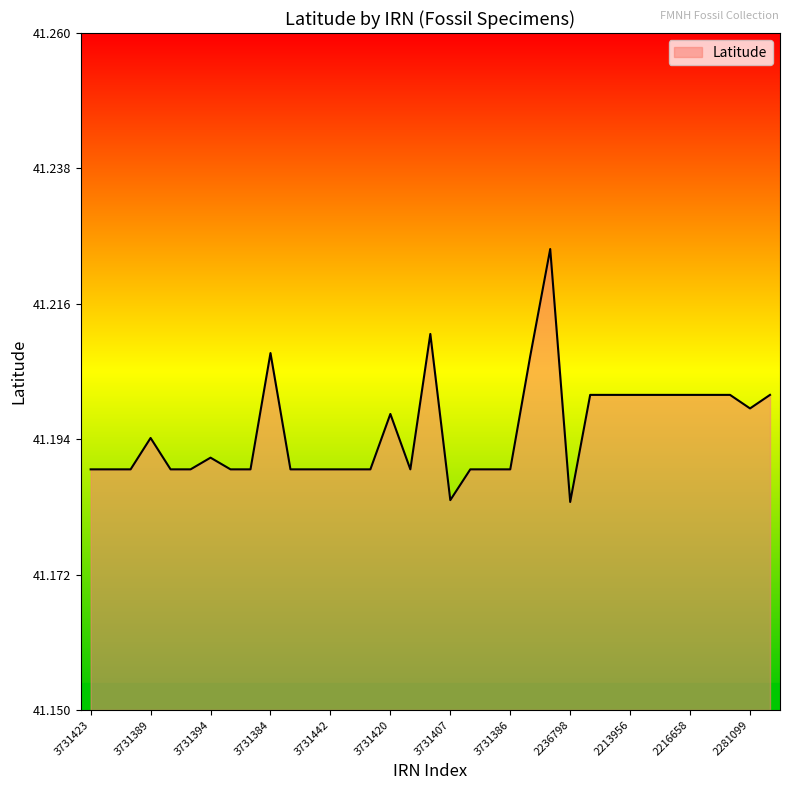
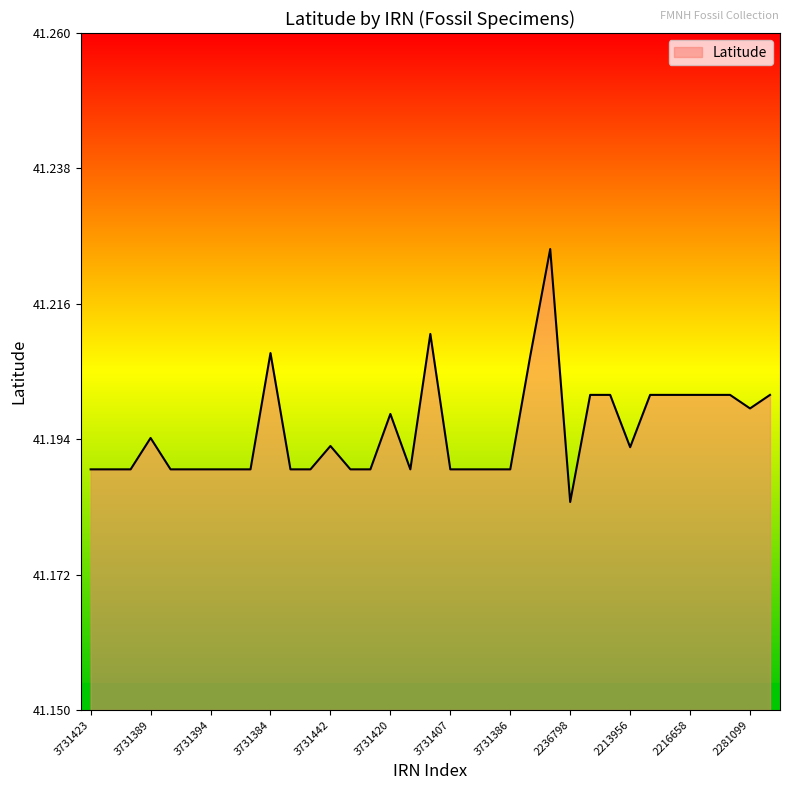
3731394: 41.191 -> 41.189
3731442: 41.189 -> 41.193
3731407: 41.184 -> 41.189
2213956: 41.201 -> 41.193
